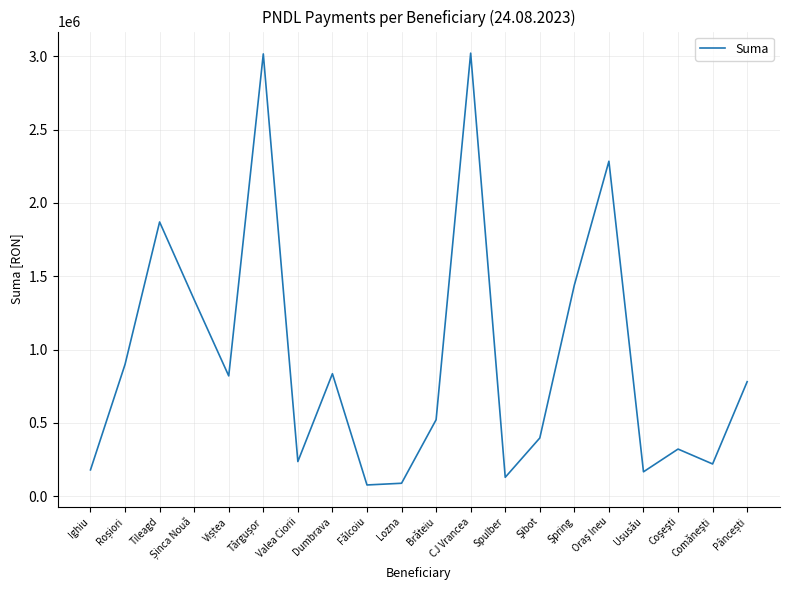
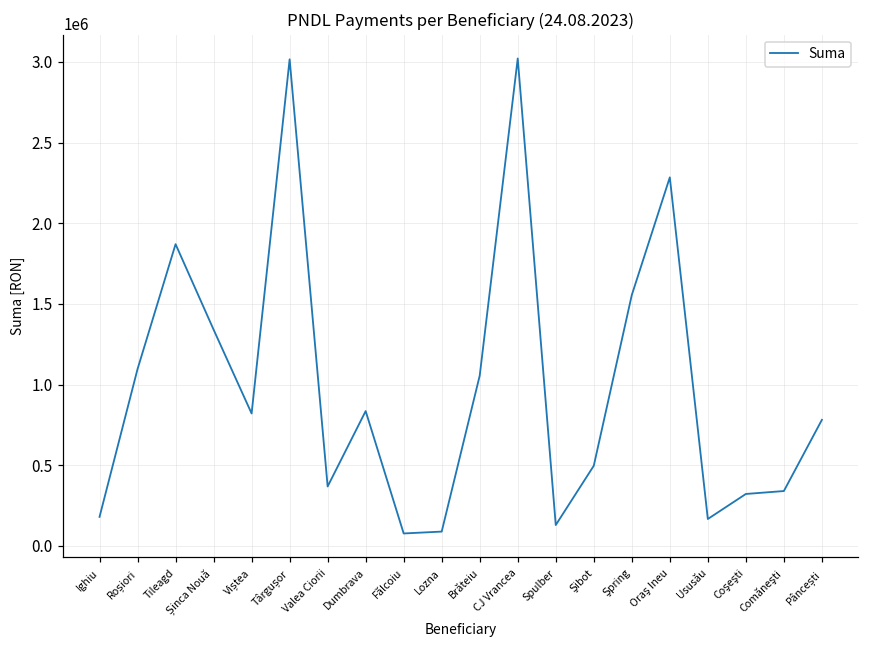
Roșiori: 900000 -> 1100000
Valea Ciorii: 240000 -> 370000
Brăteiu: 520000 -> 1060000
Şibot: 400000 -> 500000
Şpring: 1440000 -> 1550000
Comăneşti: 220000 -> 340000
